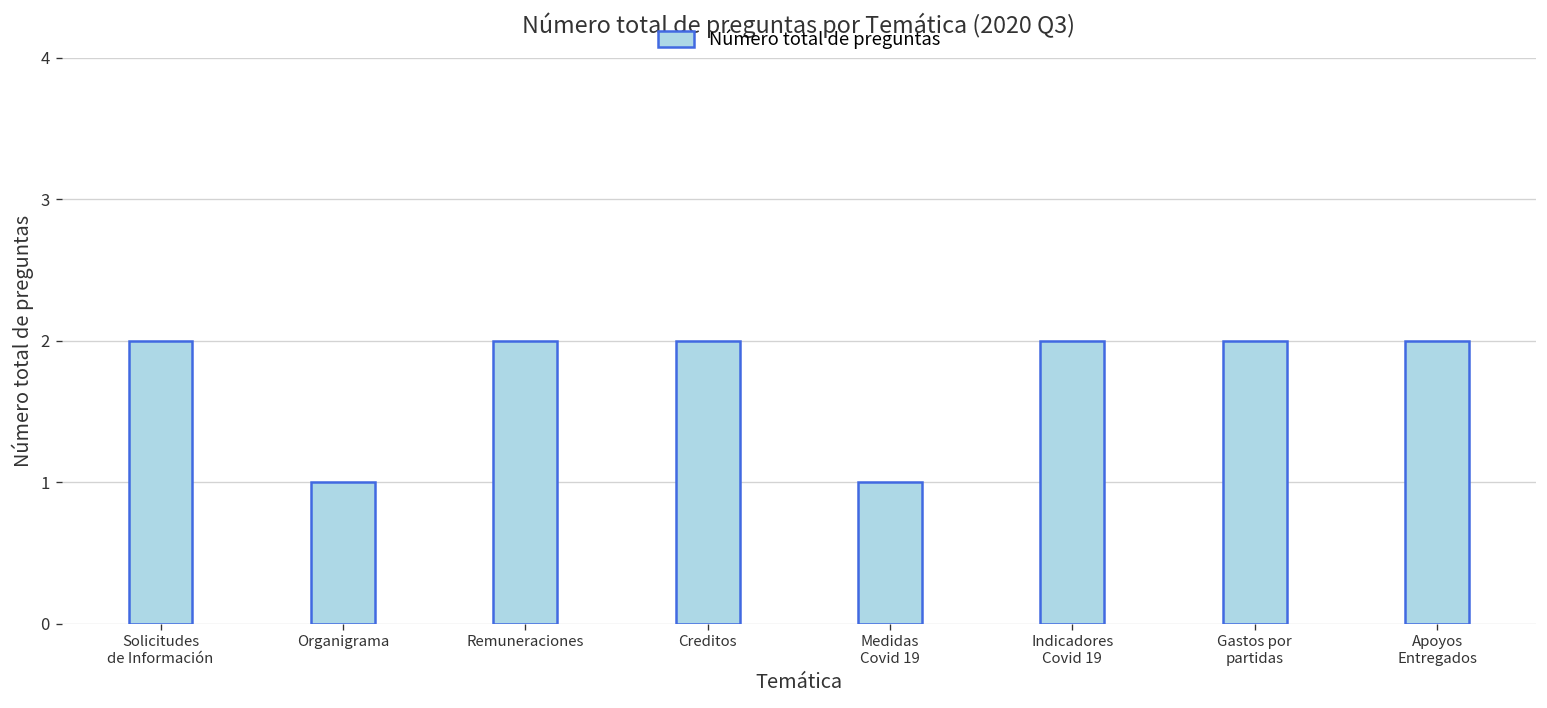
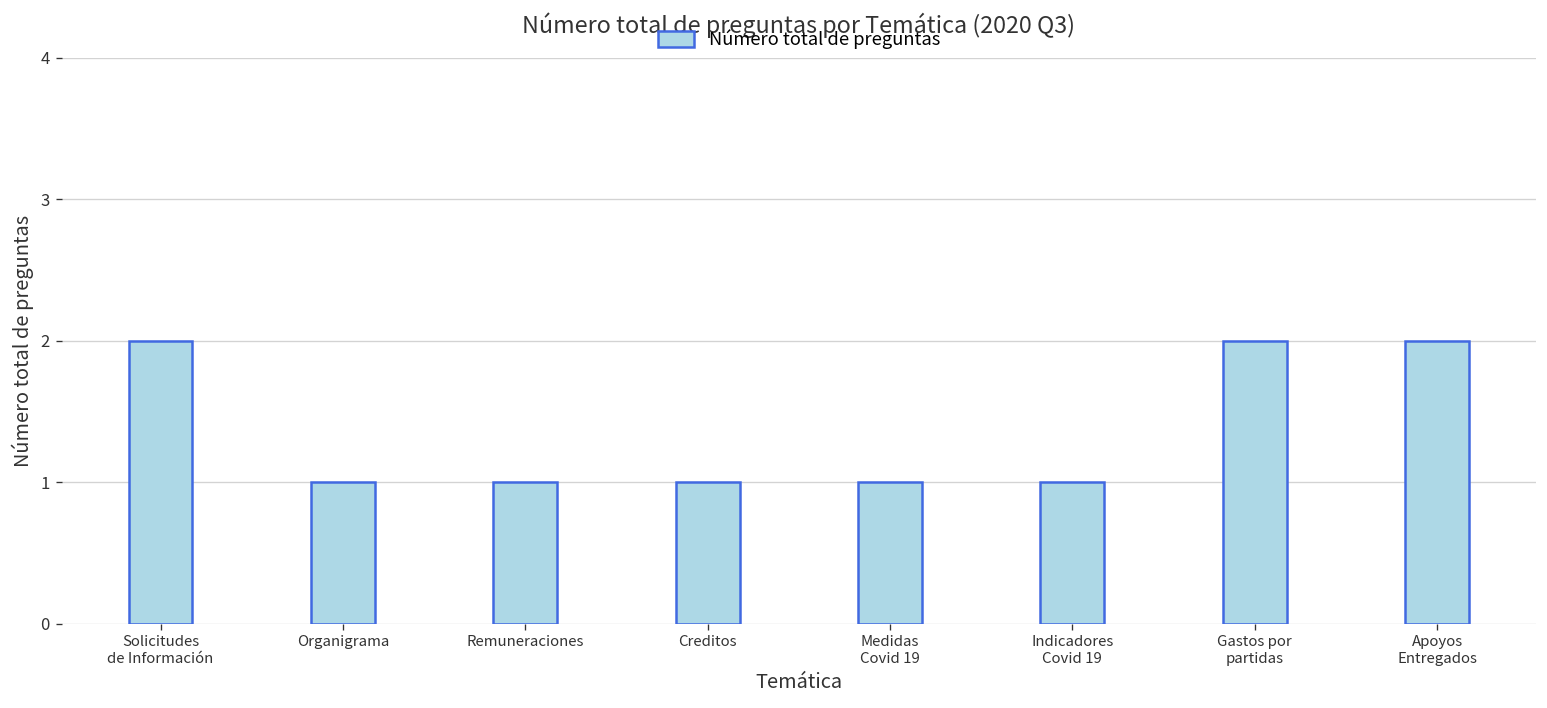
Remuneraciones: 2 -> 1
Creditos: 2 -> 1
Indicadores Covid 19: 2 -> 1
